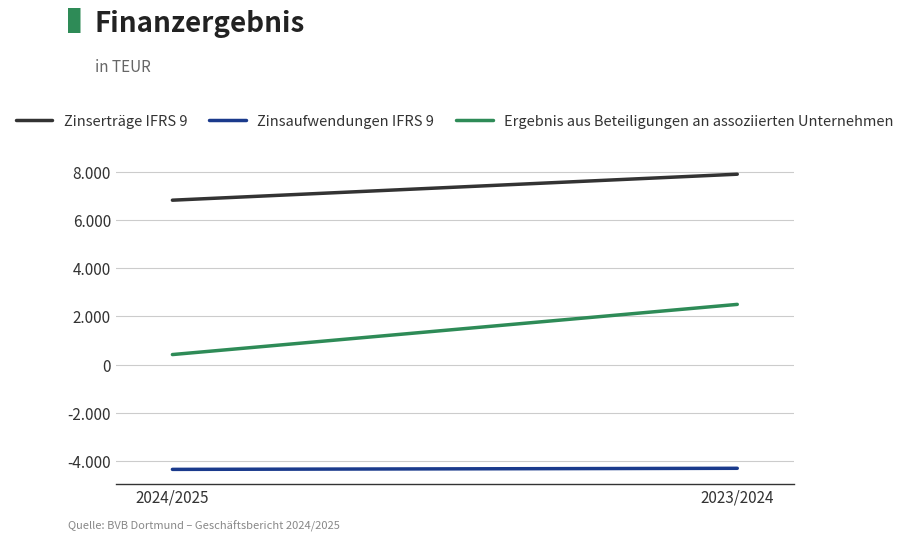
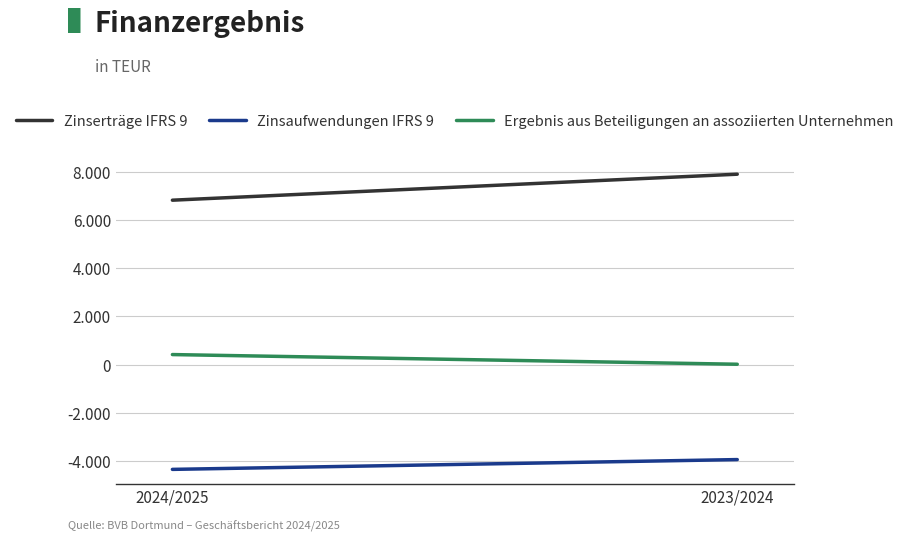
Zinsaufwendungen IFRS 9, 2023/2024: -4.3 -> -3.9
Ergebnis aus Beteiligungen an assoziierten Unternehmen, 2023/2024: 2.5 -> 0.0
